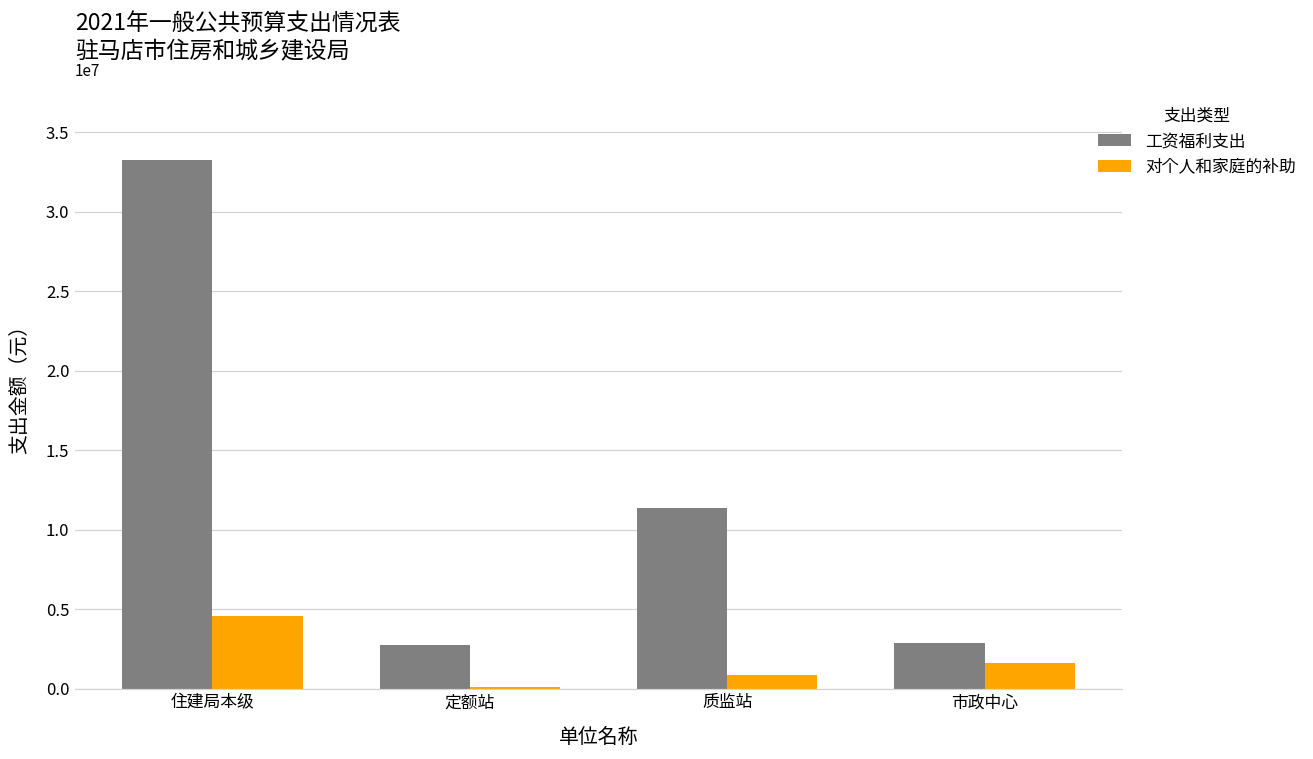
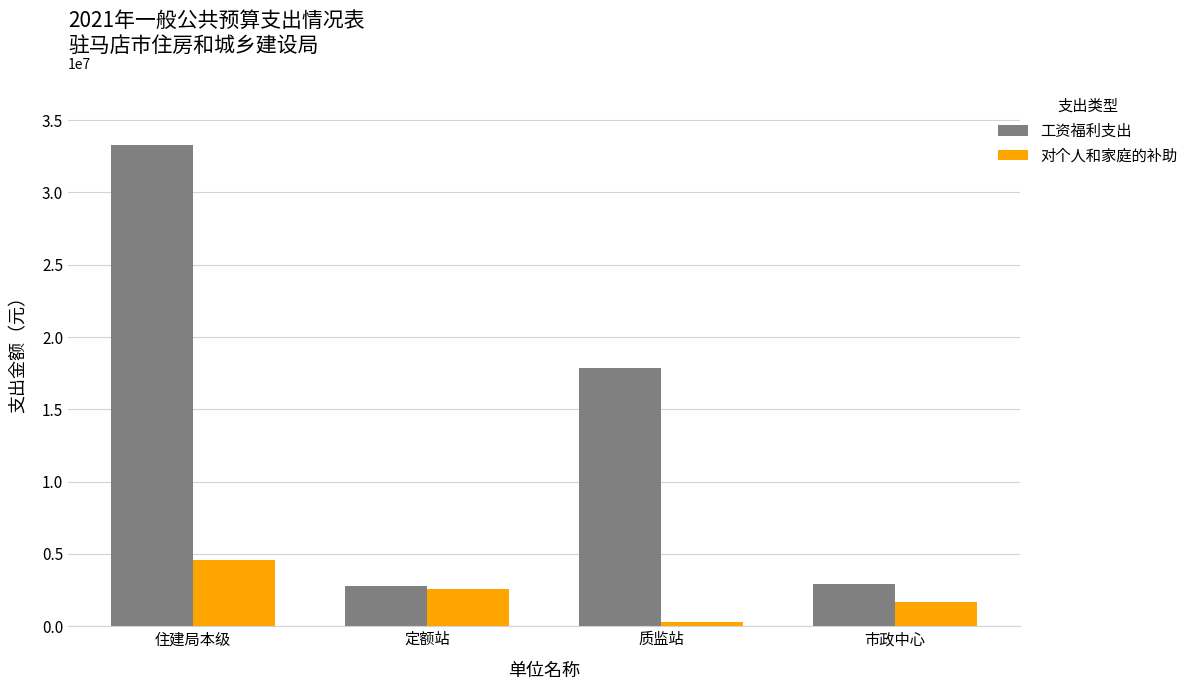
对个人和家庭的补助, 定额站: 100000 -> 2600000
工资福利支出, 质监站: 11400000 -> 17900000
对个人和家庭的补助, 质监站: 900000 -> 300000
